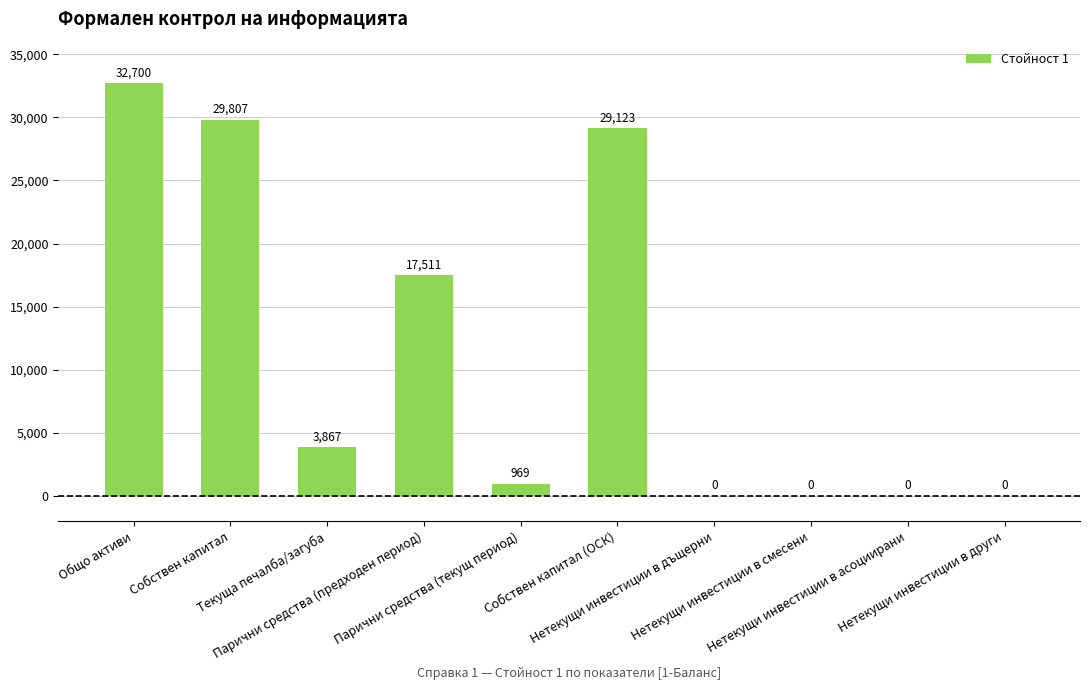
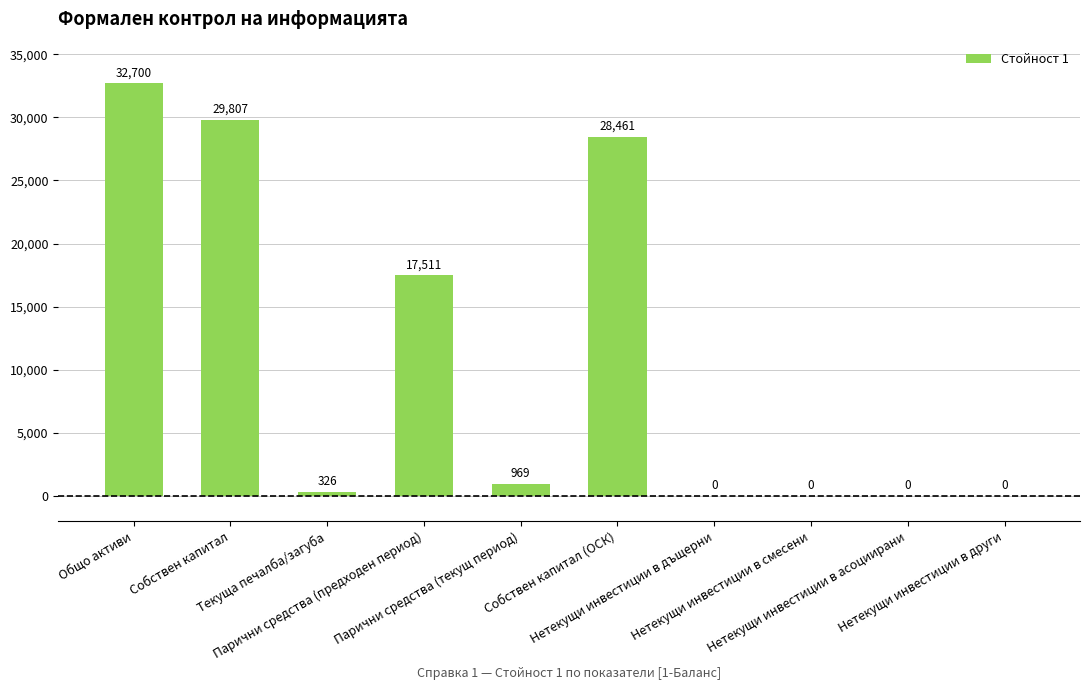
Текуща печалба/загуба: 3,867 -> 326
Собствен капитал (ОСК): 29,123 -> 28,461
